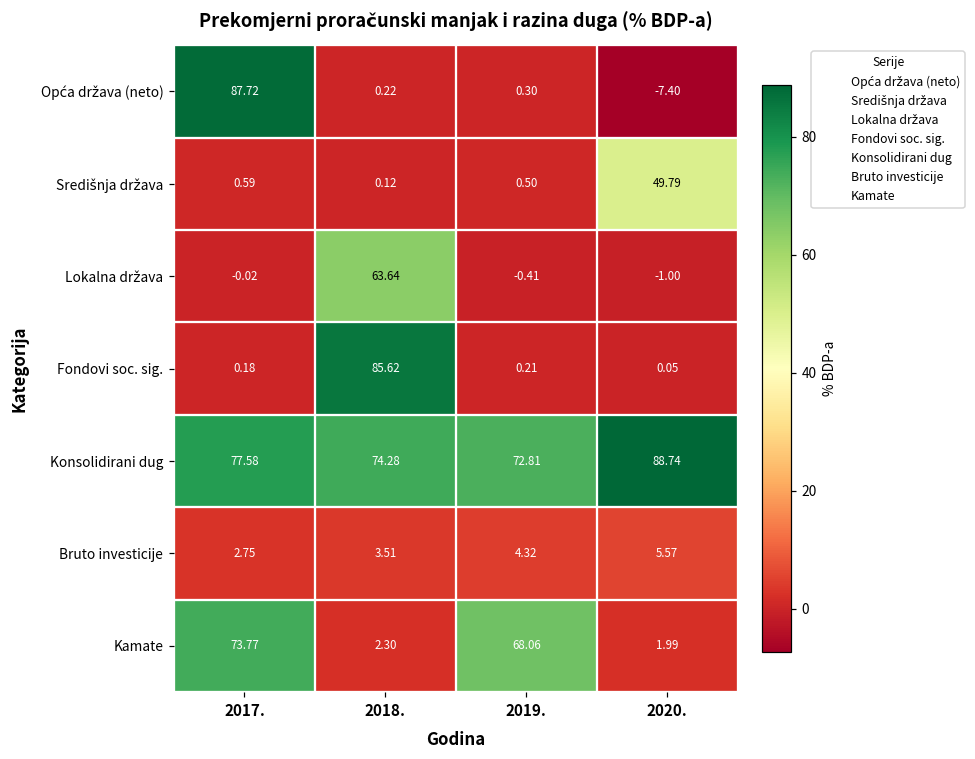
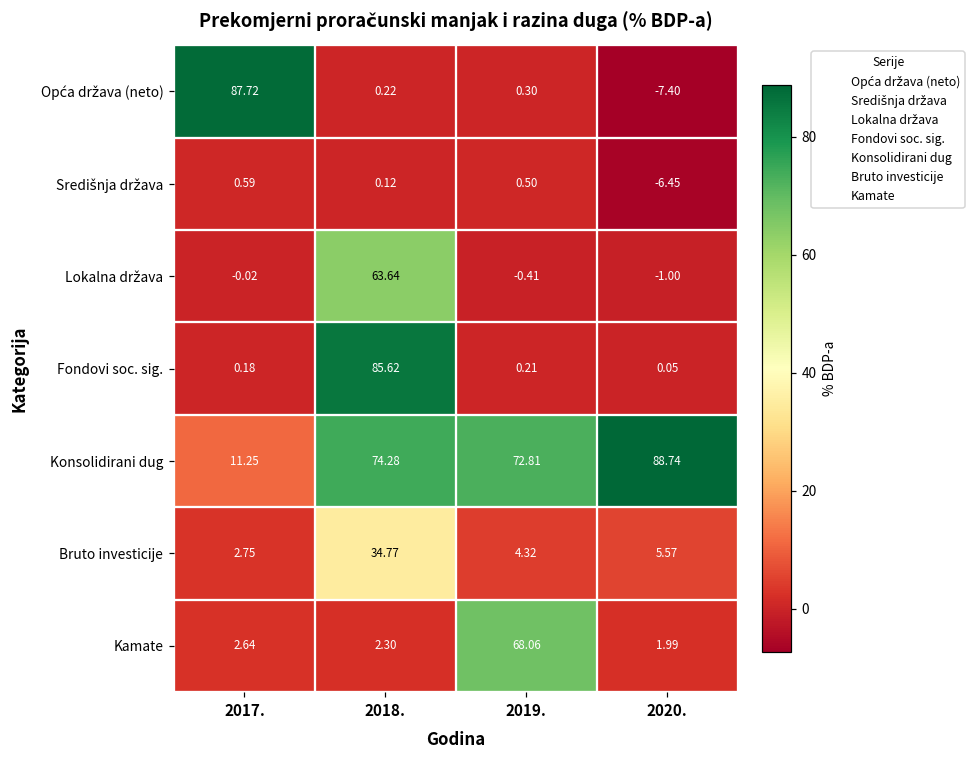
Središnja država, 2020.: 49.79 -> -6.45
Konsolidirani dug, 2017.: 77.58 -> 11.25
Bruto investicije, 2018.: 3.51 -> 34.77
Kamate, 2017.: 73.77 -> 2.64
